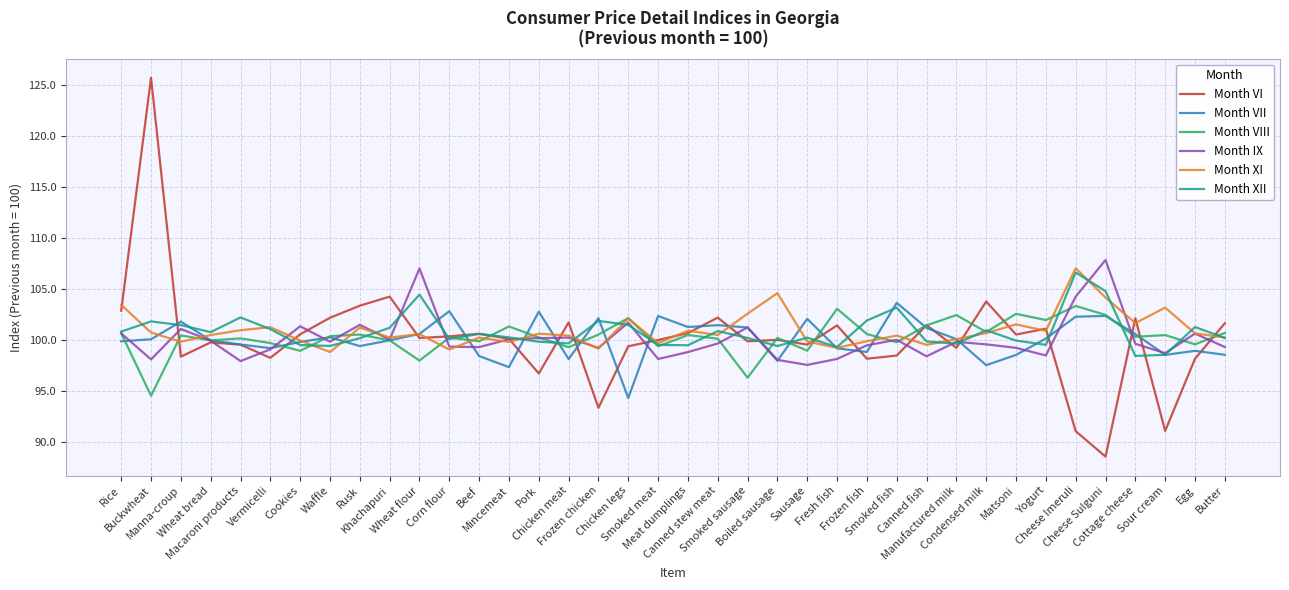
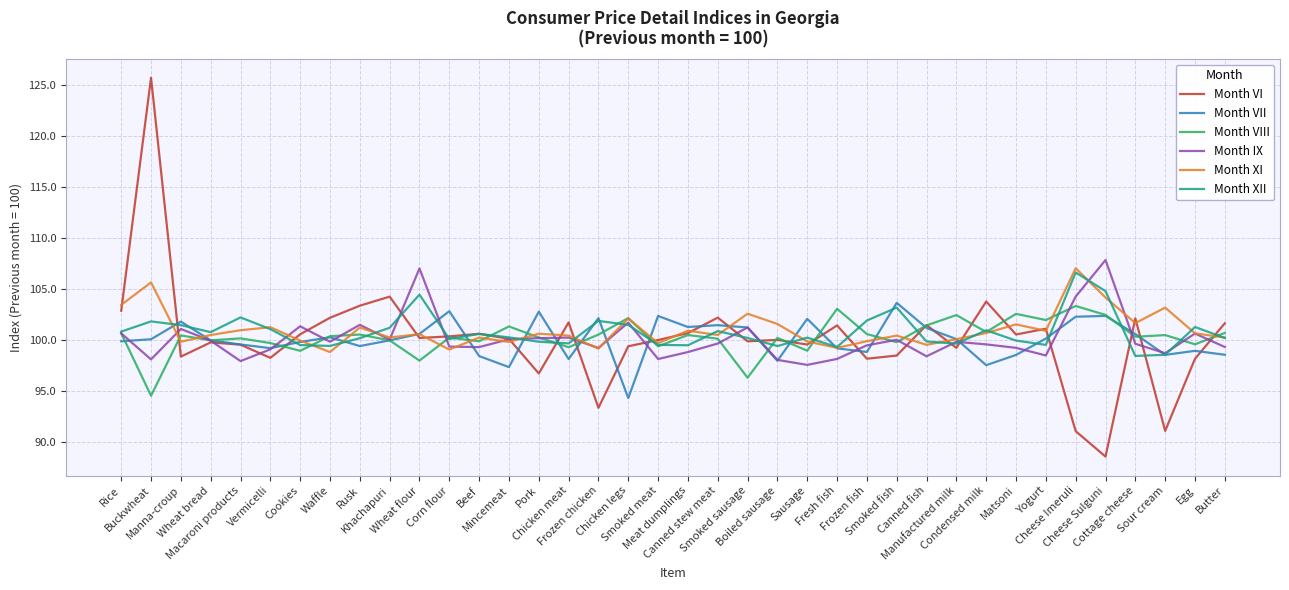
Month XI, Buckwheat: 100.8 -> 105.7
Month XI, Boiled sausage: 104.6 -> 101.6
